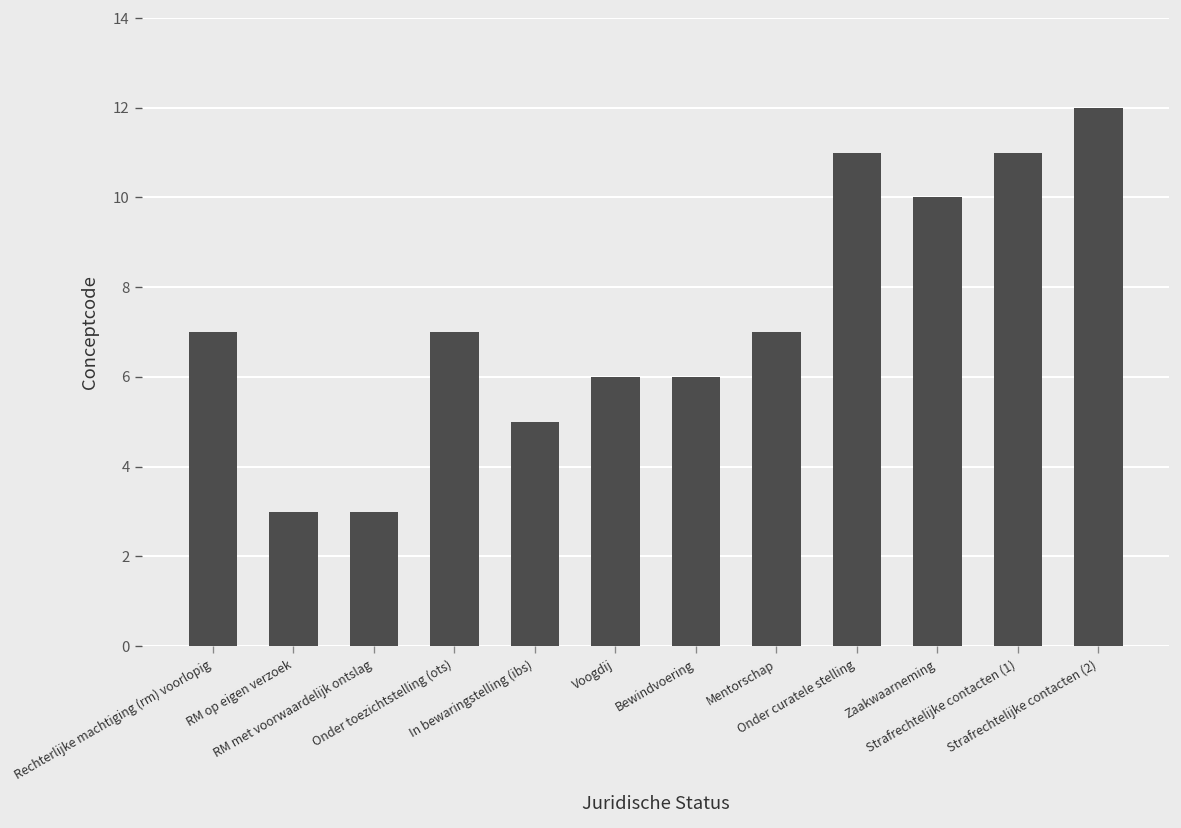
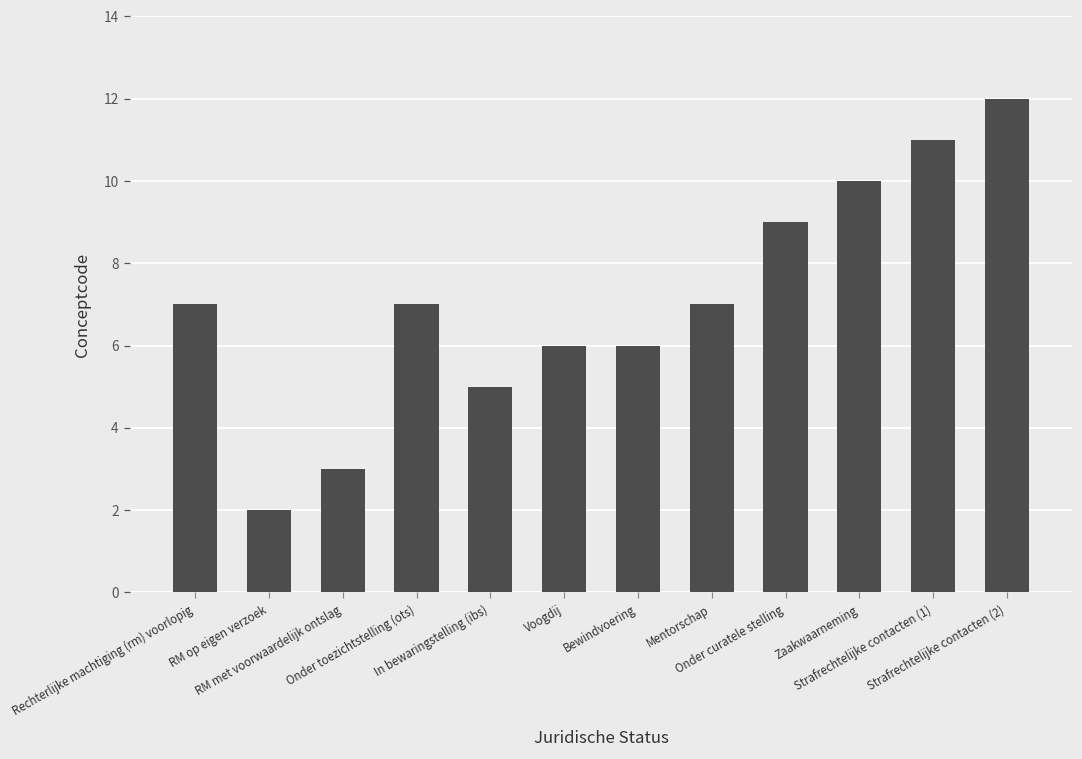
RM op eigen verzoek: 3 -> 2
Onder curatele stelling: 11 -> 9
